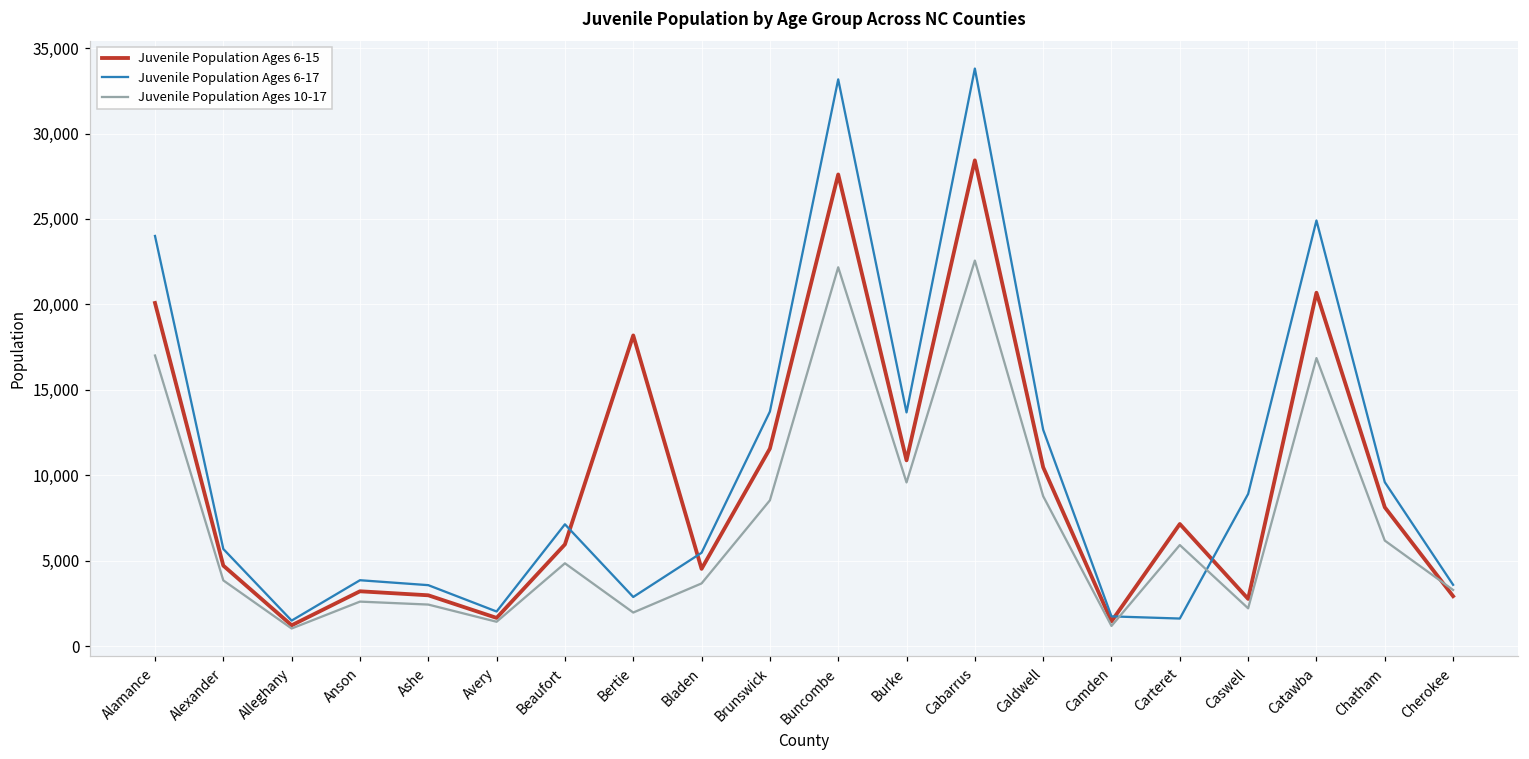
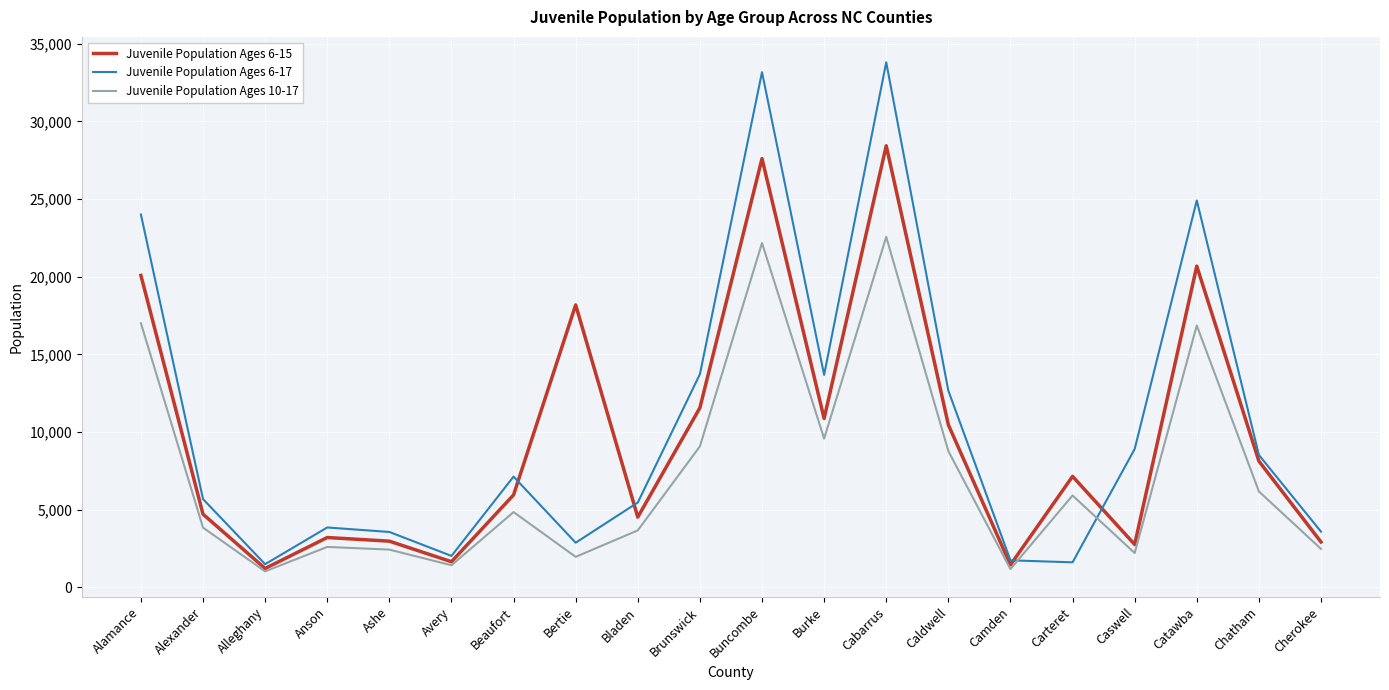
Juvenile Population Ages 10-17, Brunswick: 8,500 -> 9,100
Juvenile Population Ages 6-17, Chatham: 9,600 -> 8,500
Juvenile Population Ages 10-17, Cherokee: 3,300 -> 2,500
